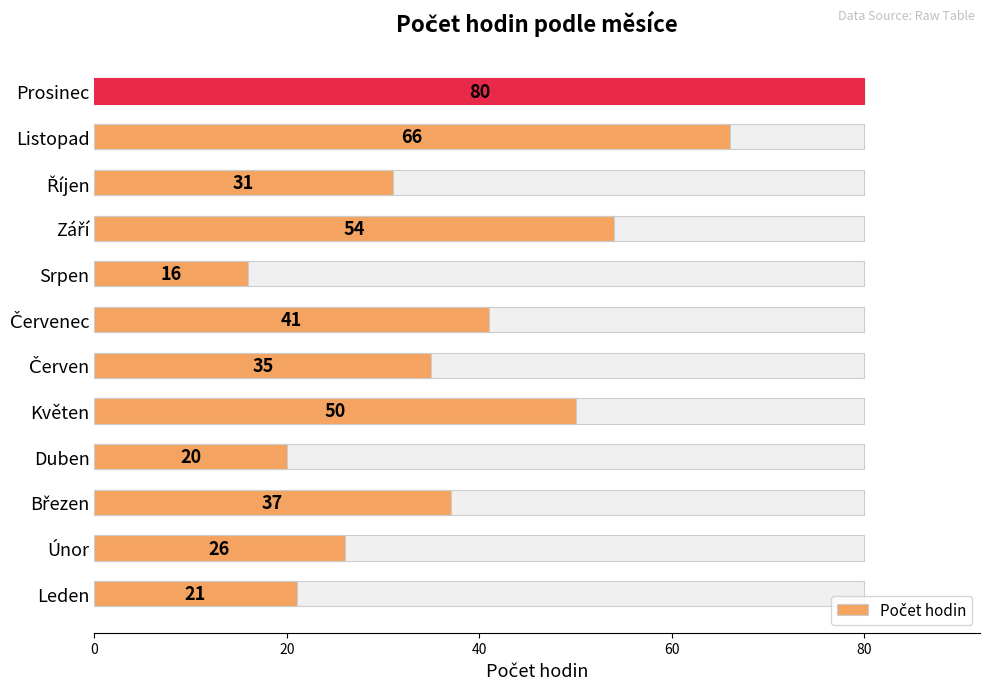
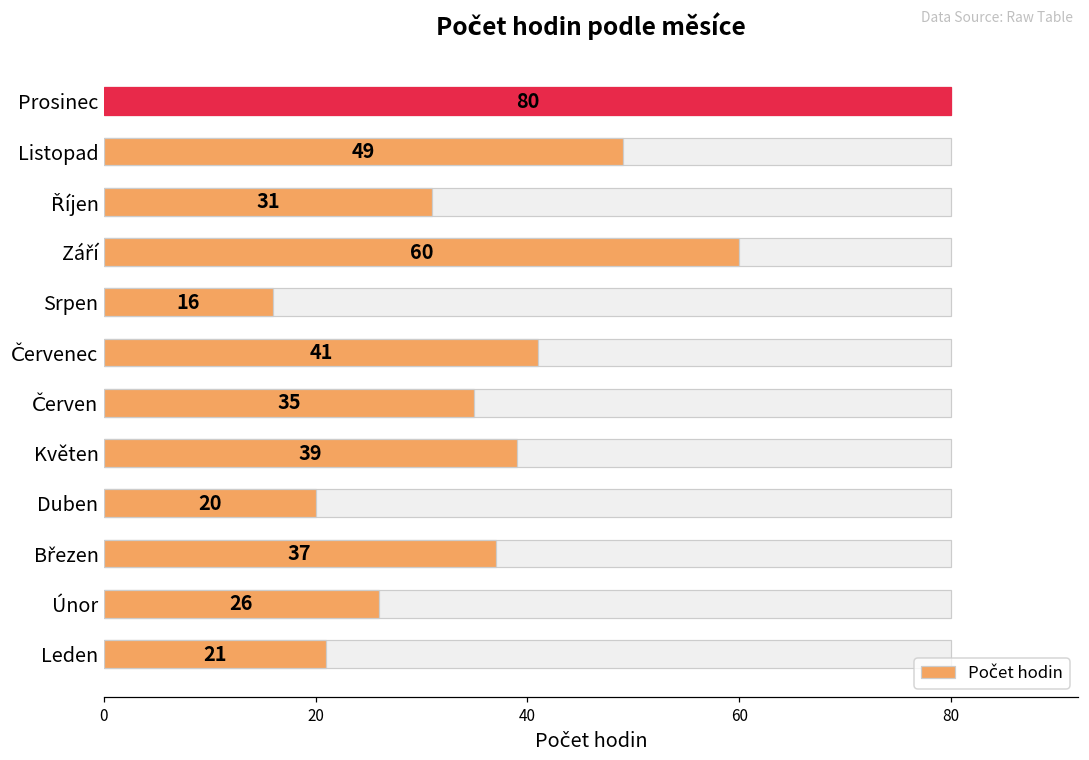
Počet hodin, Listopad: 66 -> 49
Počet hodin, Září: 54 -> 60
Počet hodin, Květen: 50 -> 39
